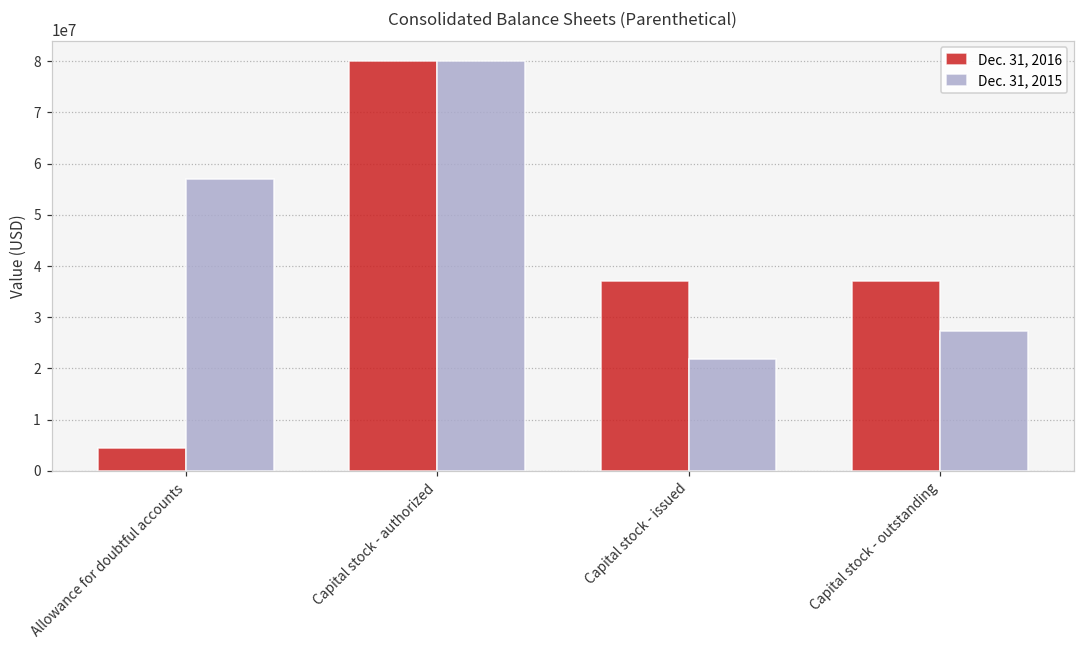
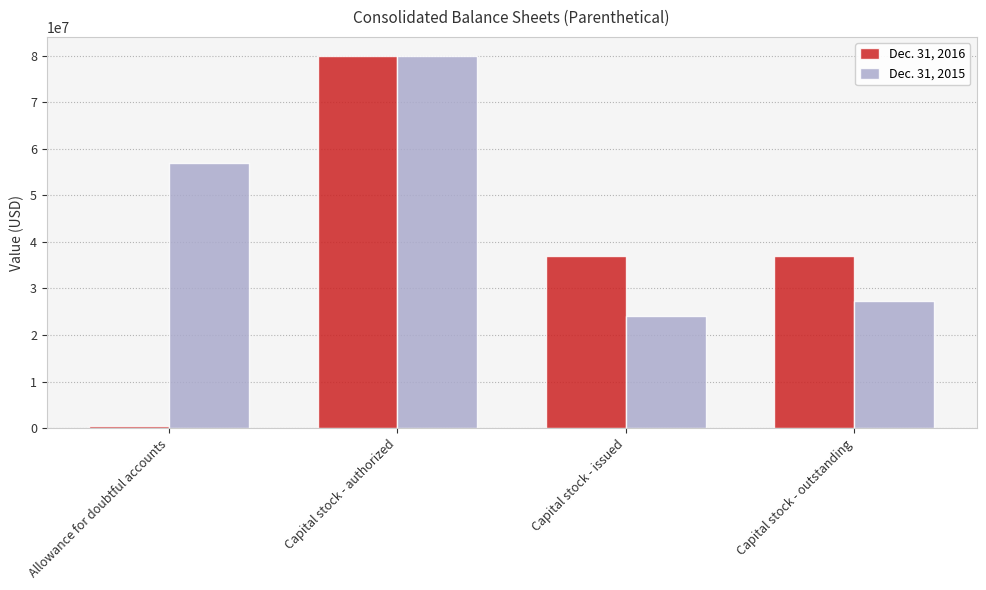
Dec. 31, 2016, Allowance for doubtful accounts: 5000000 -> 0
Dec. 31, 2015, Capital stock - issued: 22000000 -> 24000000
